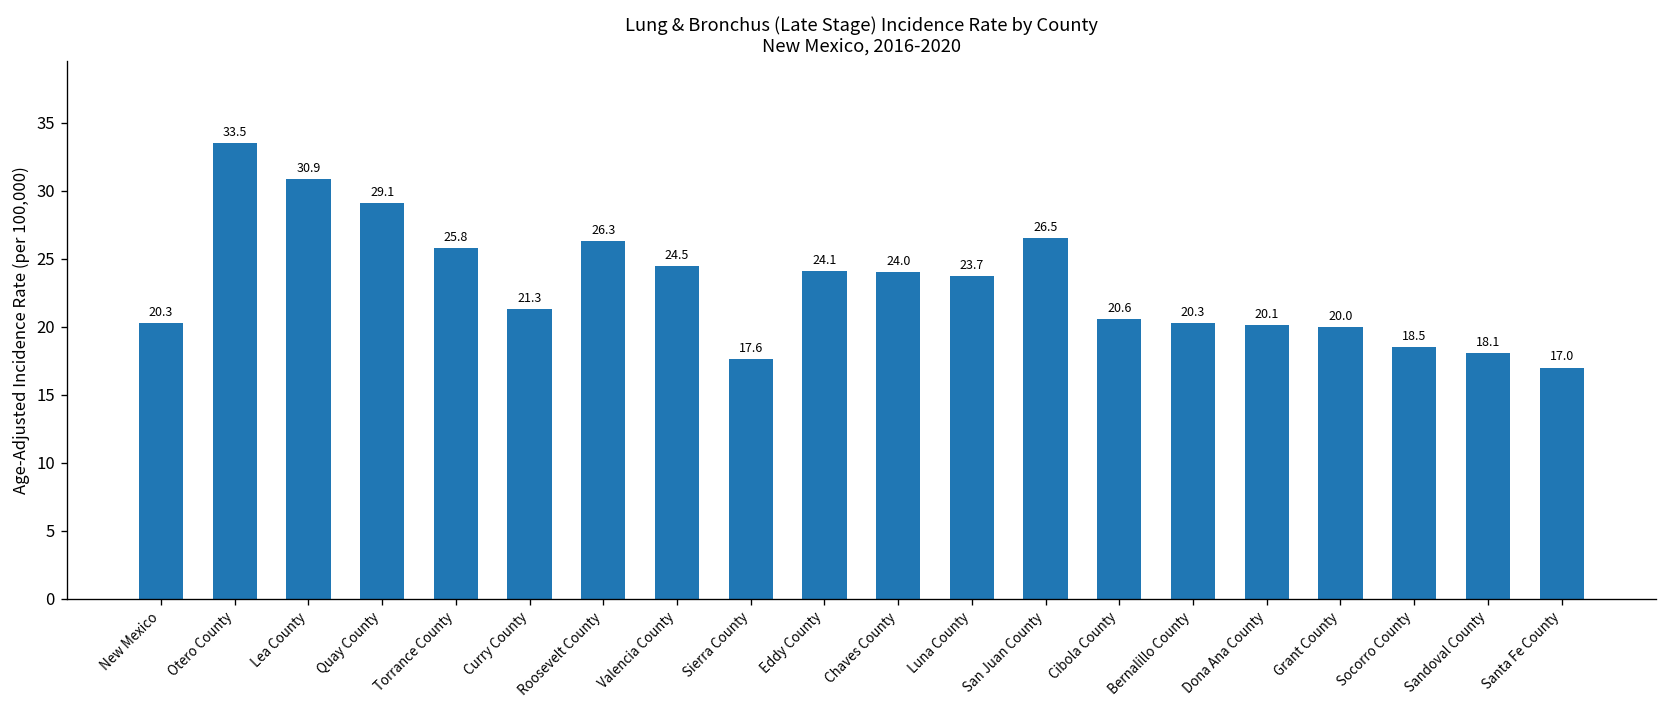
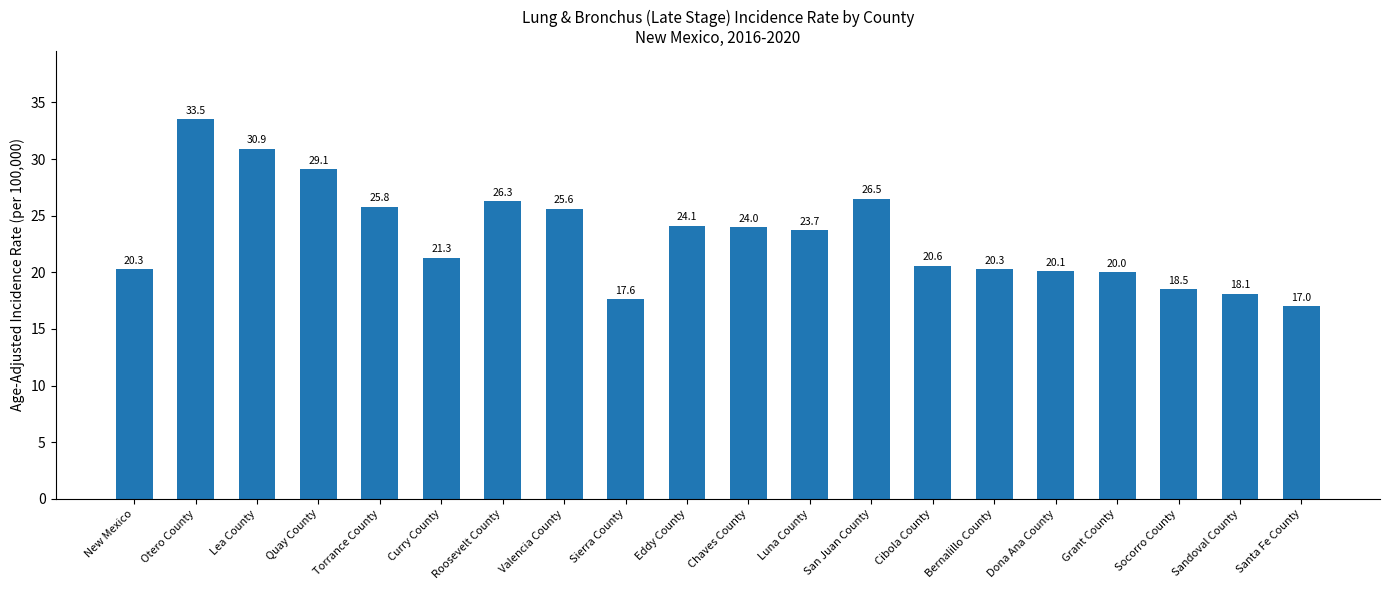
Valencia County: 24.5 -> 25.6
